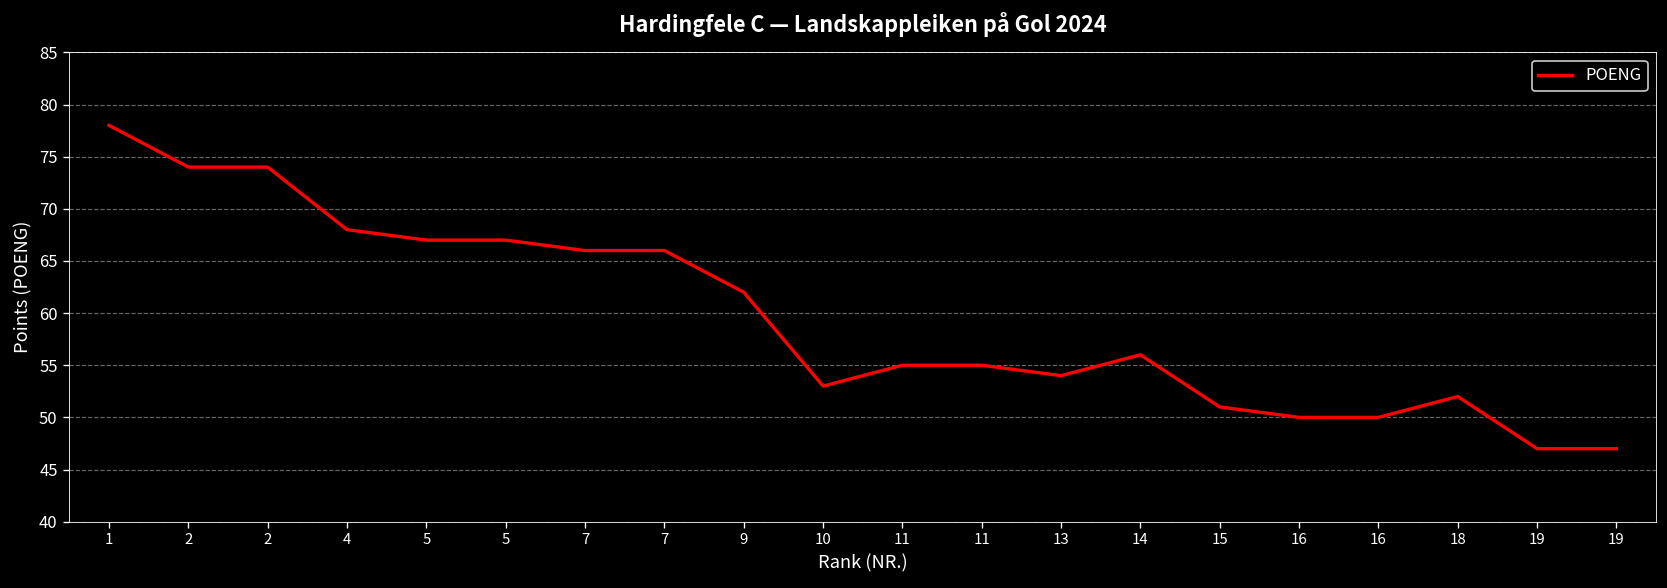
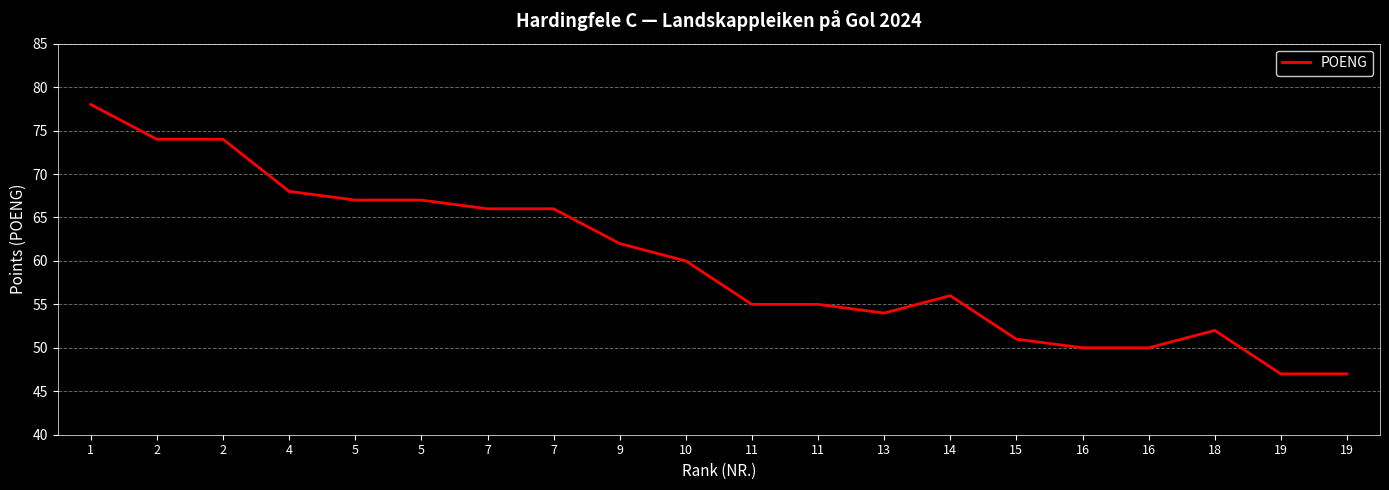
10: 53 -> 60
